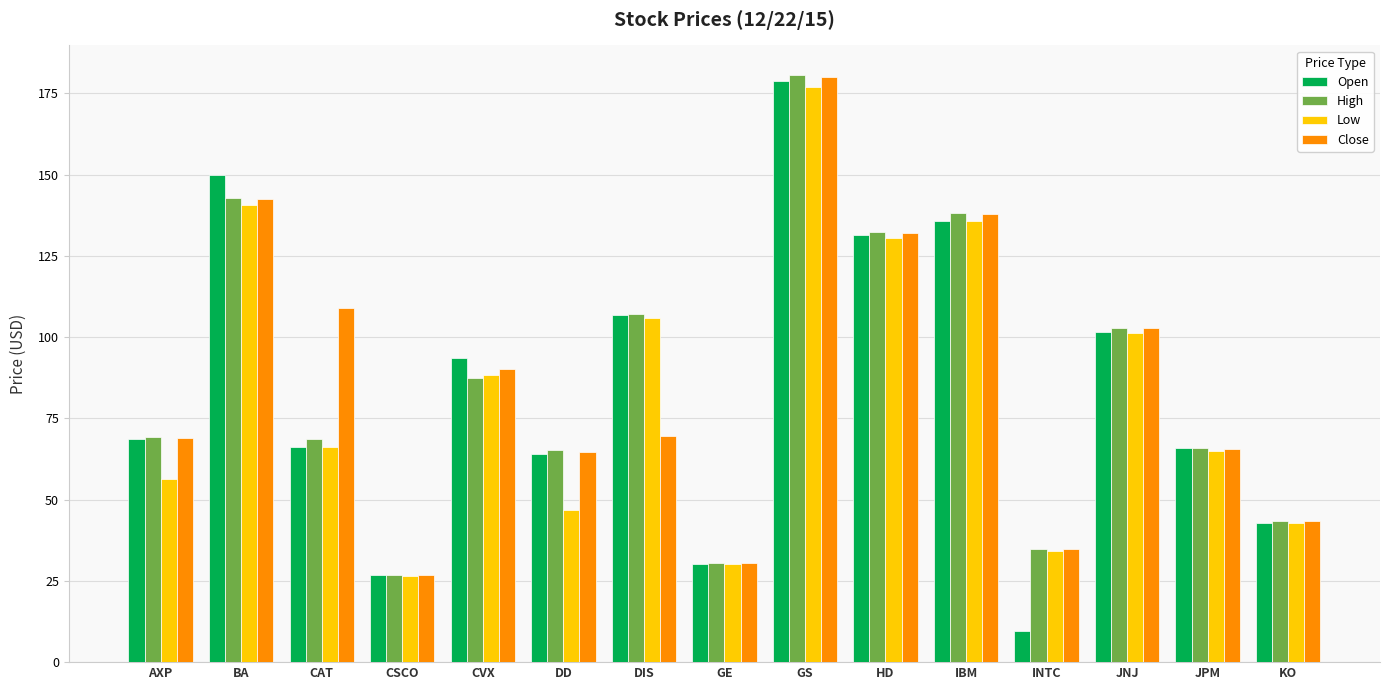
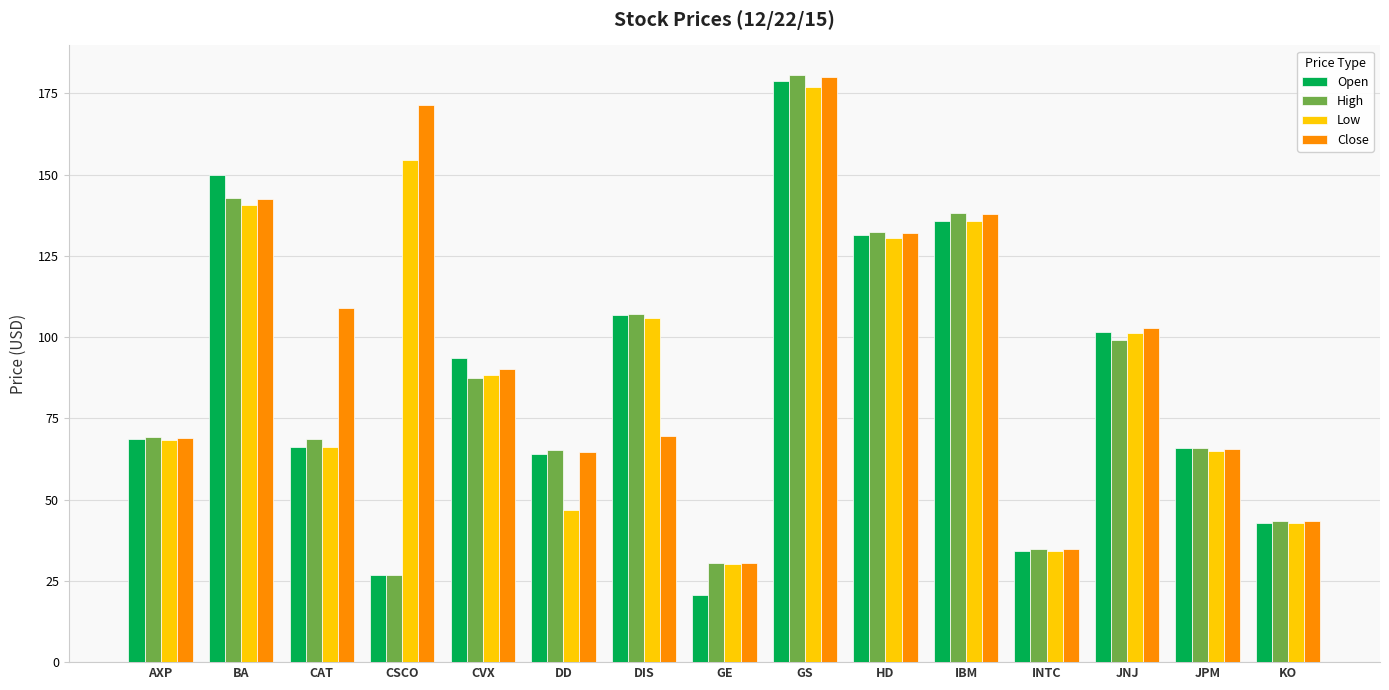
Low, AXP: 56 -> 68
Low, CSCO: 27 -> 155
Close, CSCO: 27 -> 172
Open, GE: 30 -> 21
Open, INTC: 10 -> 34
High, JNJ: 103 -> 99
